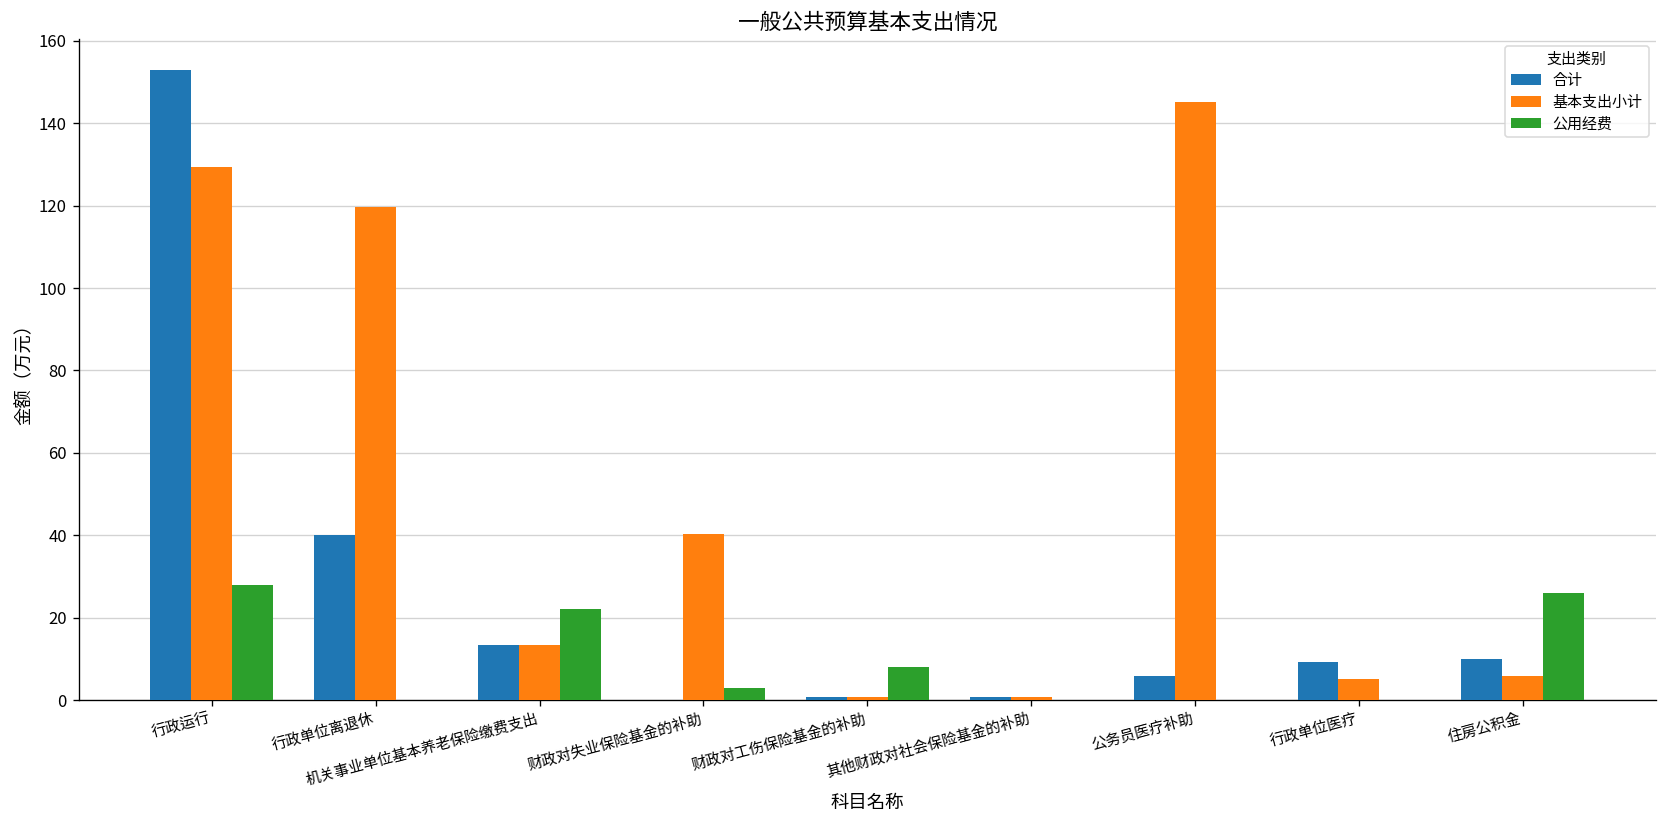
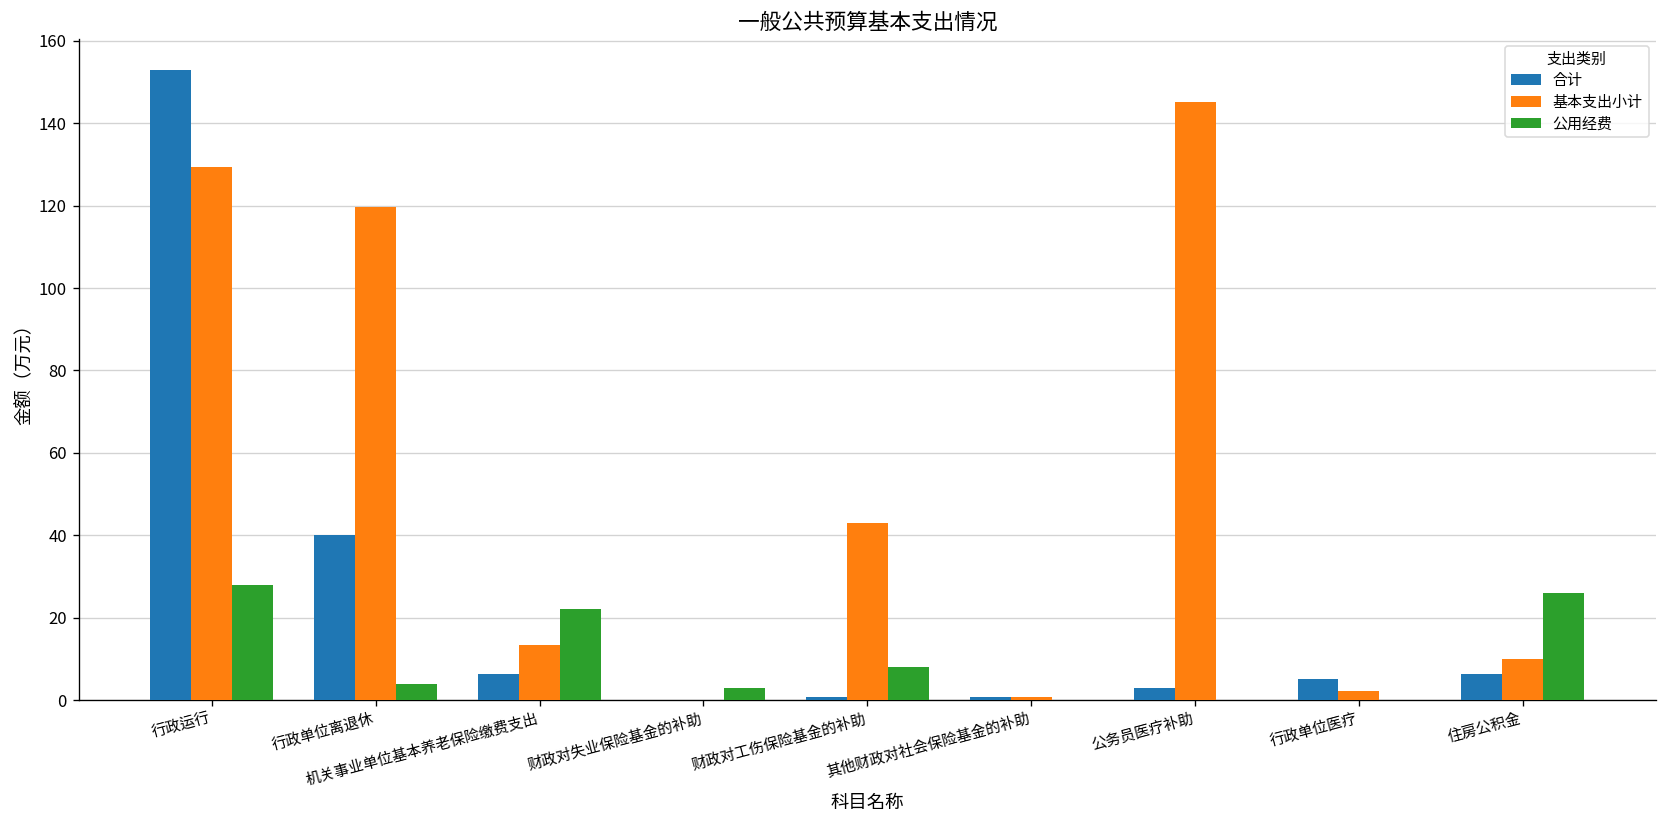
公用经费, 行政单位离退休: 0 -> 4
合计, 机关事业单位基本养老保险缴费支出: 13 -> 6
基本支出小计, 财政对失业保险基金的补助: 40 -> 0
基本支出小计, 财政对工伤保险基金的补助: 1 -> 43
合计, 公务员医疗补助: 6 -> 3
合计, 行政单位医疗: 9 -> 5
基本支出小计, 行政单位医疗: 5 -> 2
合计, 住房公积金: 10 -> 6
基本支出小计, 住房公积金: 6 -> 10
